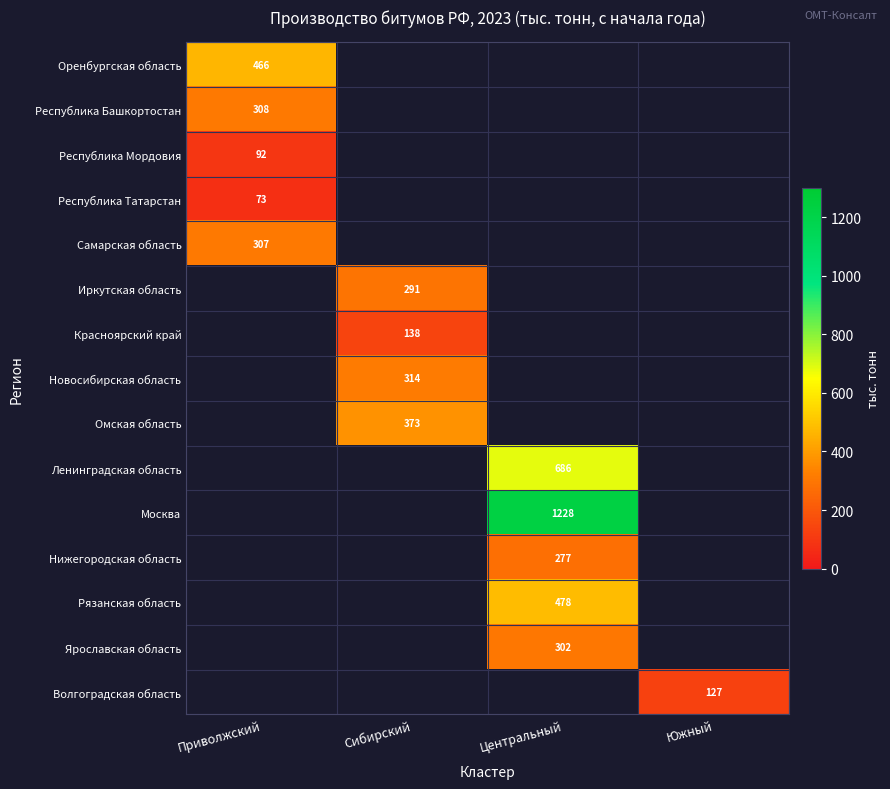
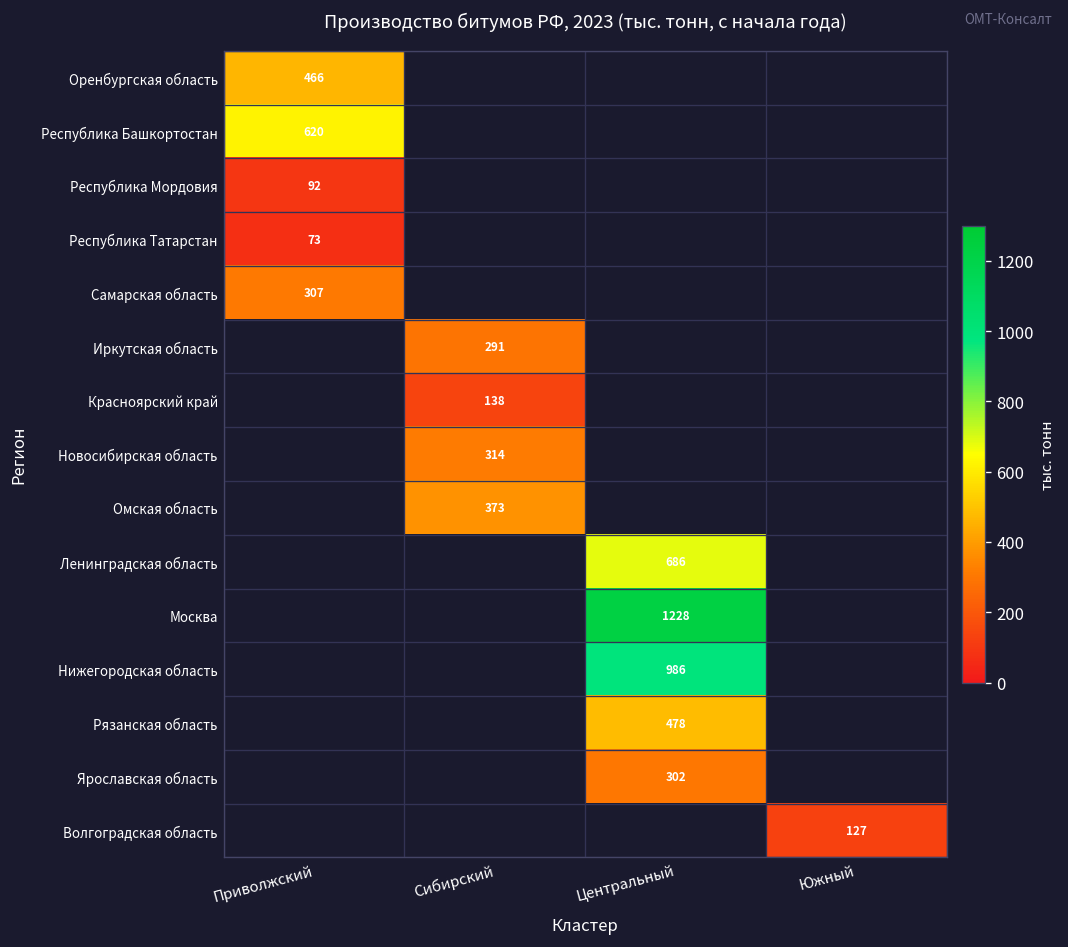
Республика Башкортостан, Приволжский: 308 -> 620
Нижегородская область, Центральный: 277 -> 986
